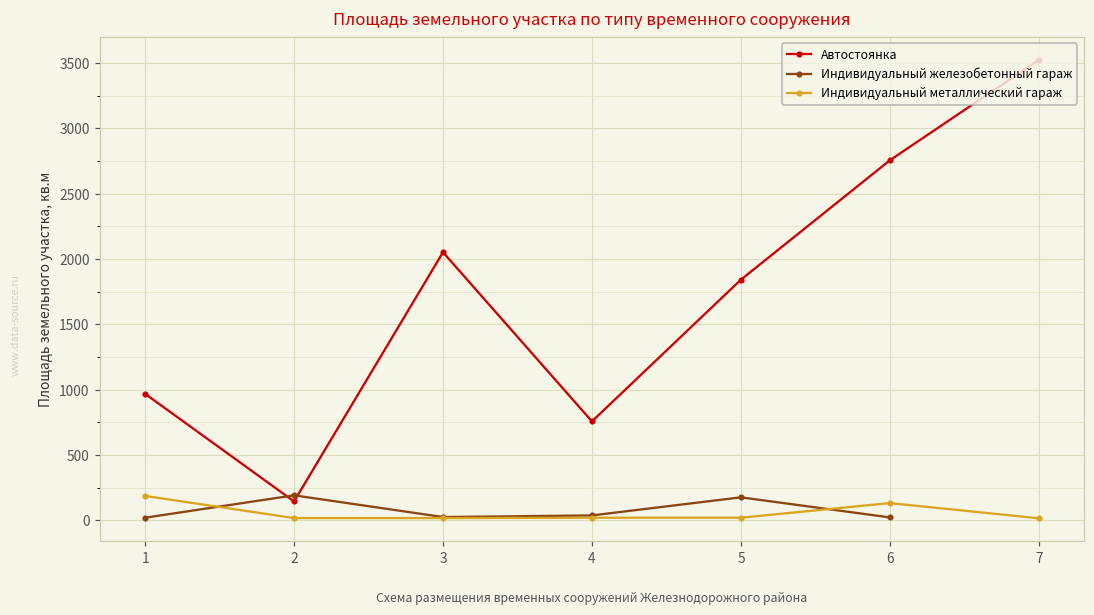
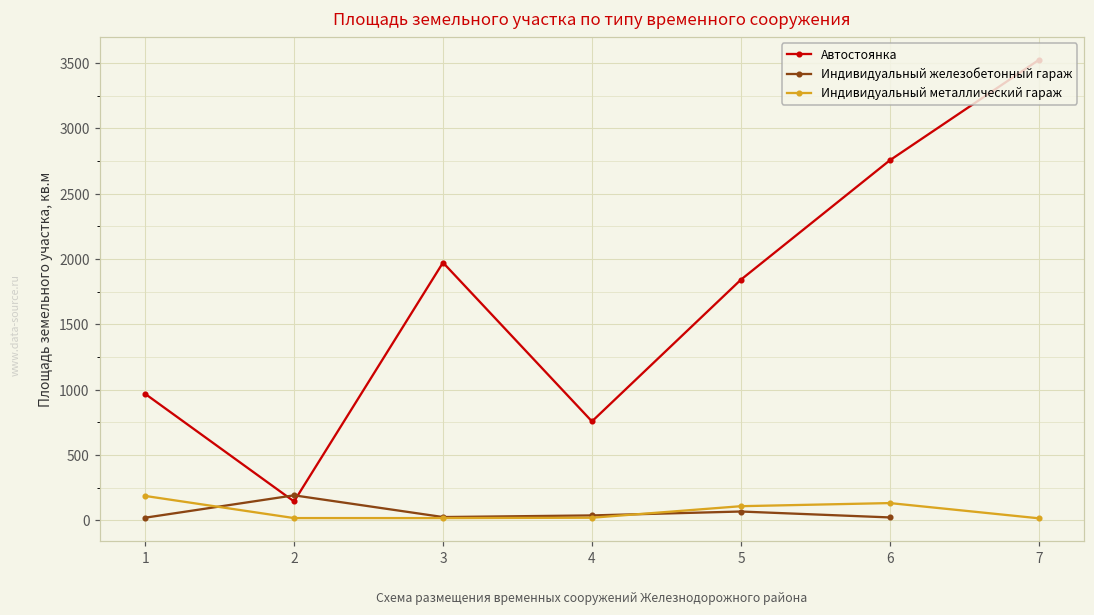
Автостоянка, 3: 2050 -> 1970
Индивидуальный железобетонный гараж, 5: 180 -> 70
Индивидуальный металлический гараж, 5: 20 -> 110
